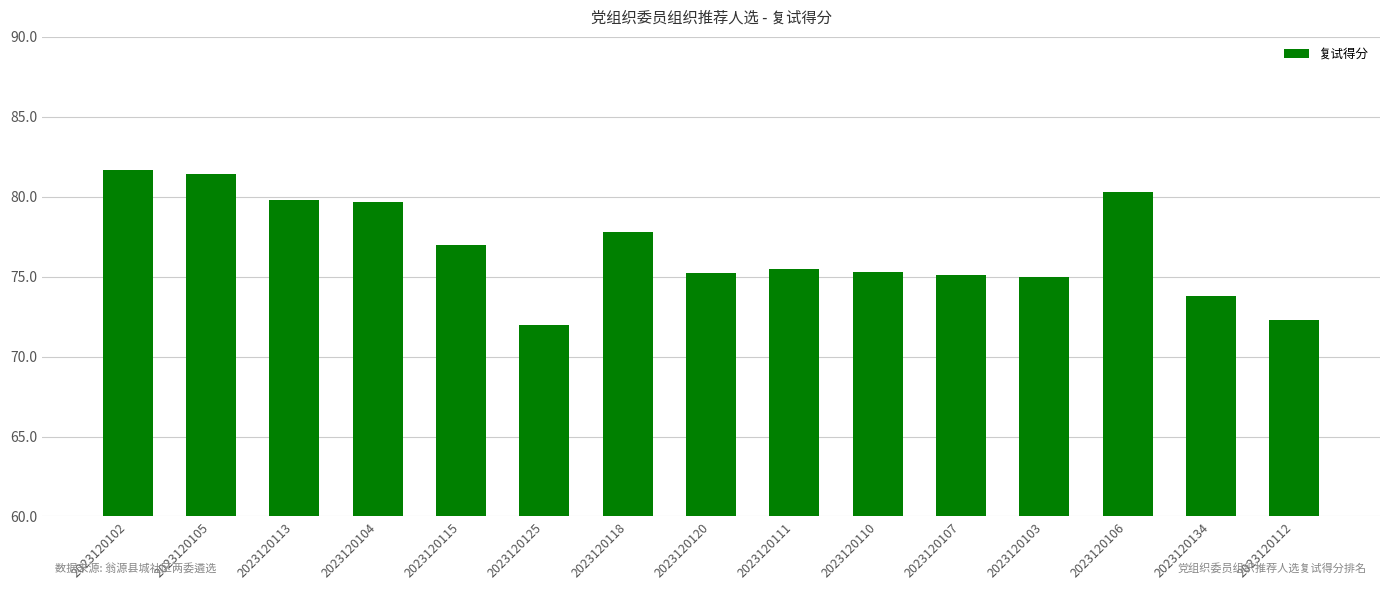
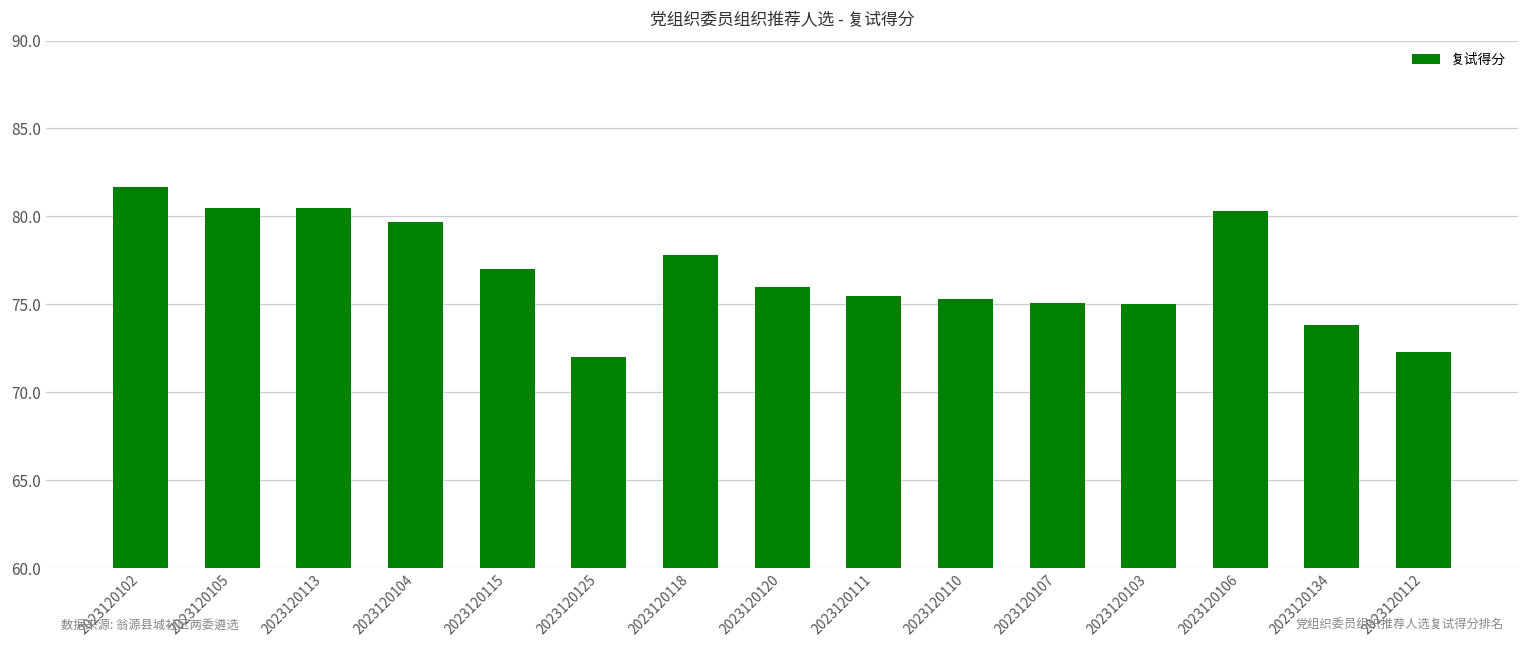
2023120105: 81.4 -> 80.5
2023120113: 79.8 -> 80.5
2023120120: 75.2 -> 76.0
